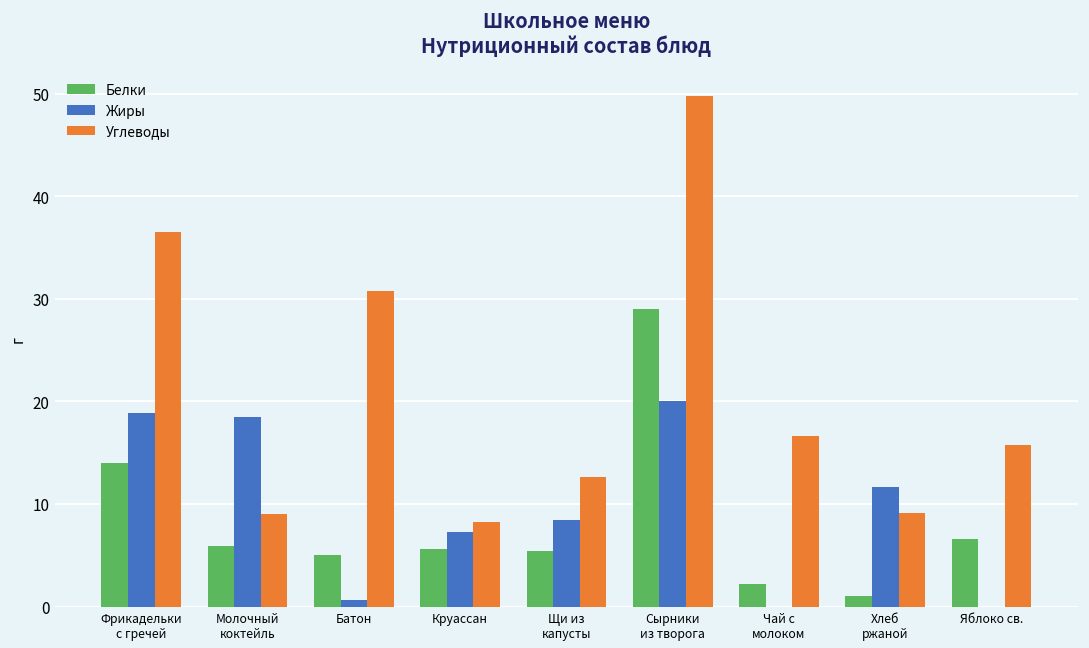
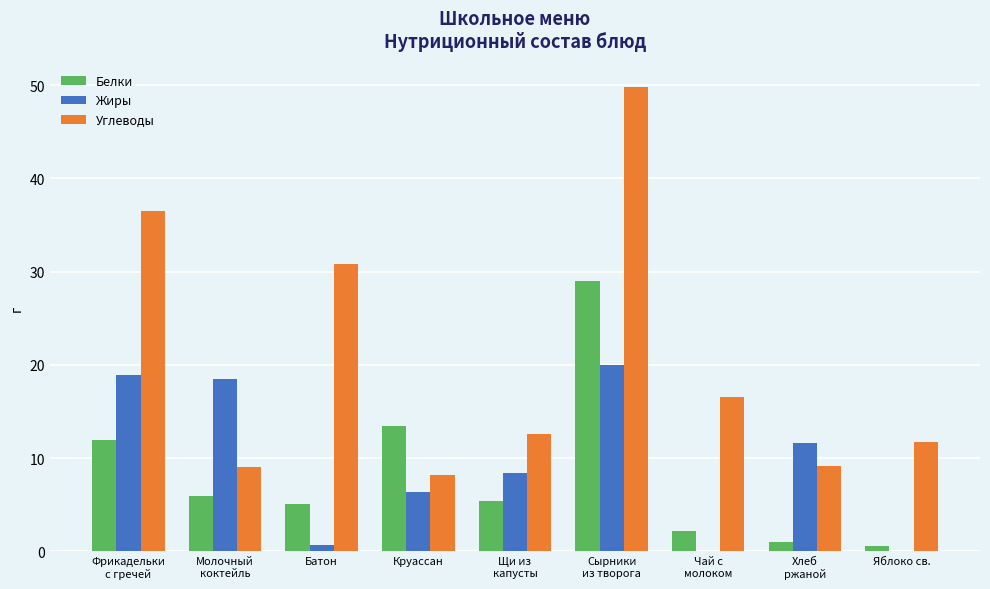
Белки, Фрикадельки с гречей: 14 -> 12
Белки, Круассан: 6 -> 13
Жиры, Круассан: 7 -> 6
Белки, Яблоко св.: 7 -> 1
Углеводы, Яблоко св.: 16 -> 12
